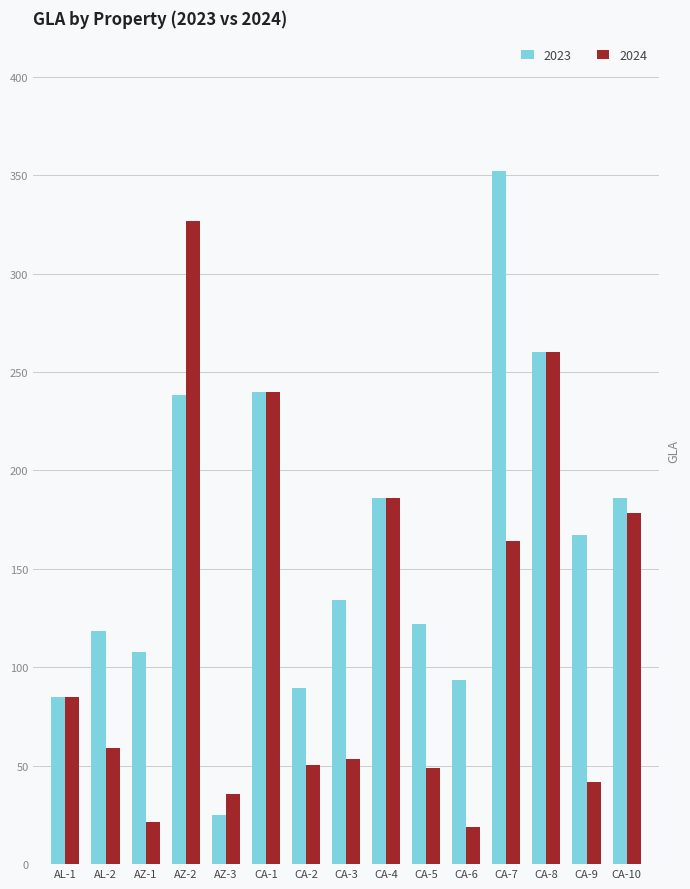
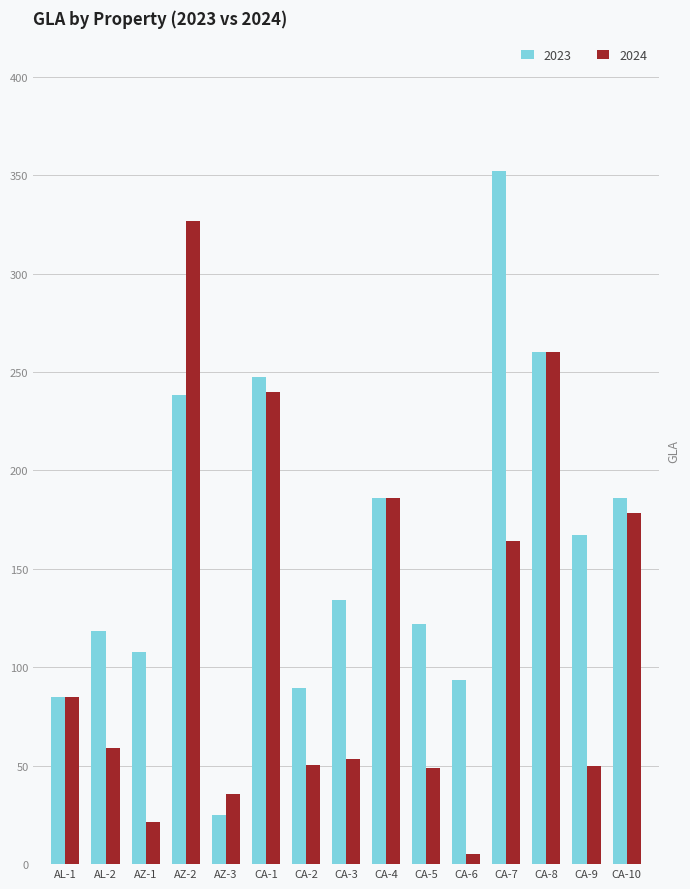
2023, CA-1: 240 -> 248
2024, CA-6: 19 -> 5
2024, CA-9: 42 -> 50
